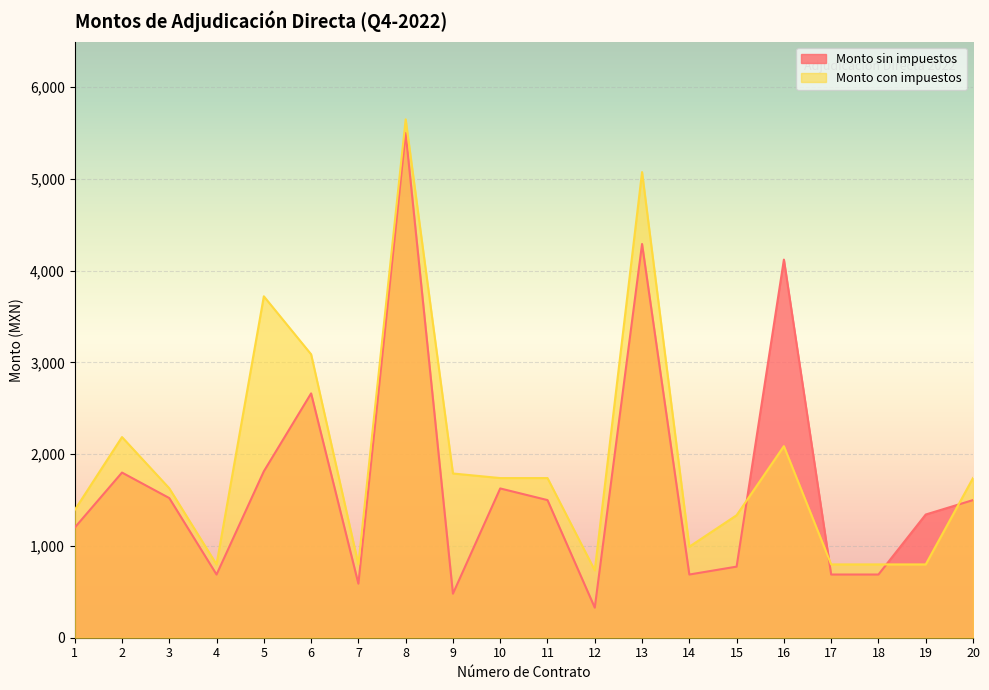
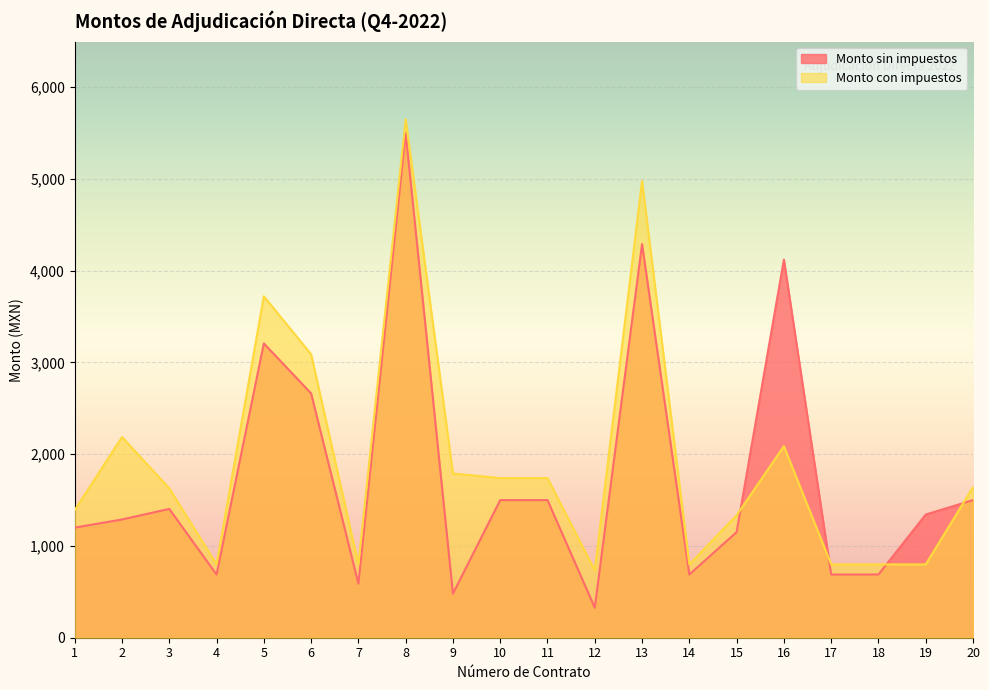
Monto sin impuestos, 2: 1,800 -> 1,300
Monto sin impuestos, 3: 1,500 -> 1,400
Monto sin impuestos, 5: 1,800 -> 3,200
Monto sin impuestos, 10: 1,600 -> 1,500
Monto con impuestos, 13: 5,100 -> 5,000
Monto con impuestos, 14: 1,000 -> 800
Monto sin impuestos, 15: 800 -> 1,200
Monto con impuestos, 20: 1,700 -> 1,600
